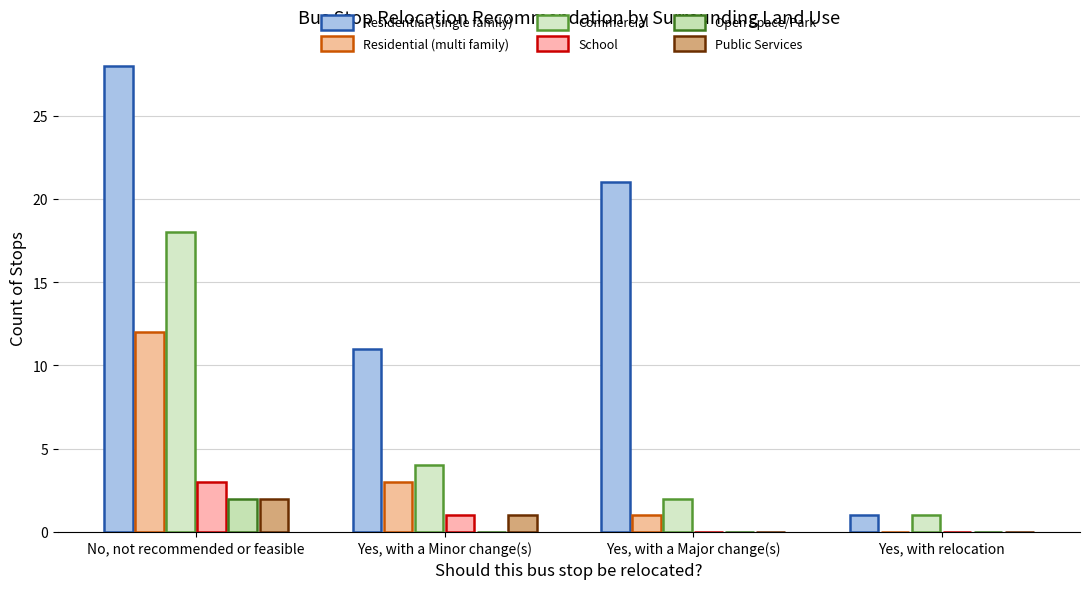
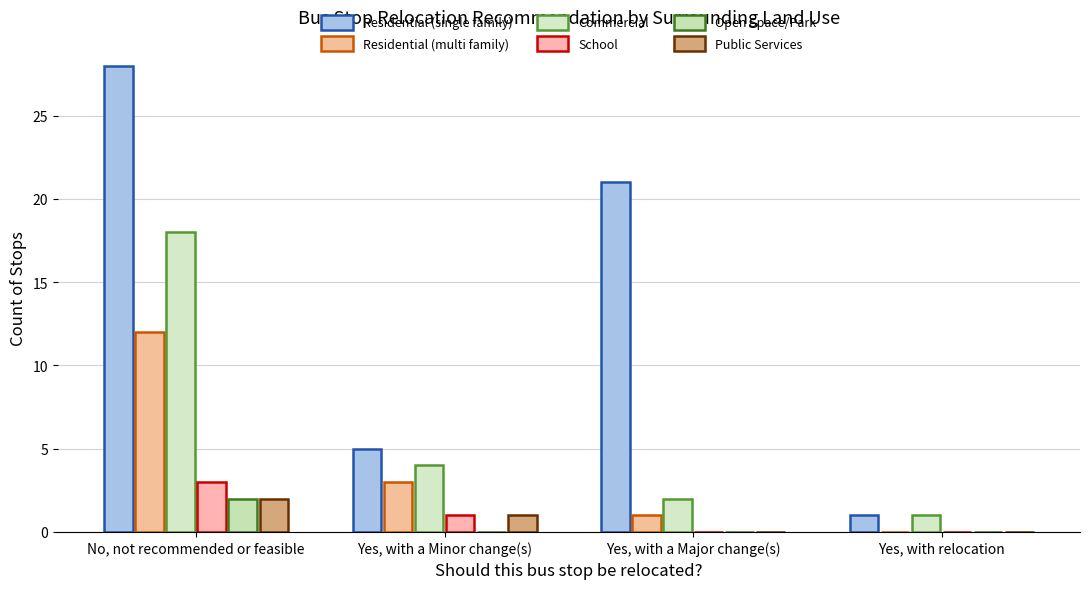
Residential (single family), Yes, with a Minor change(s): 11 -> 5
